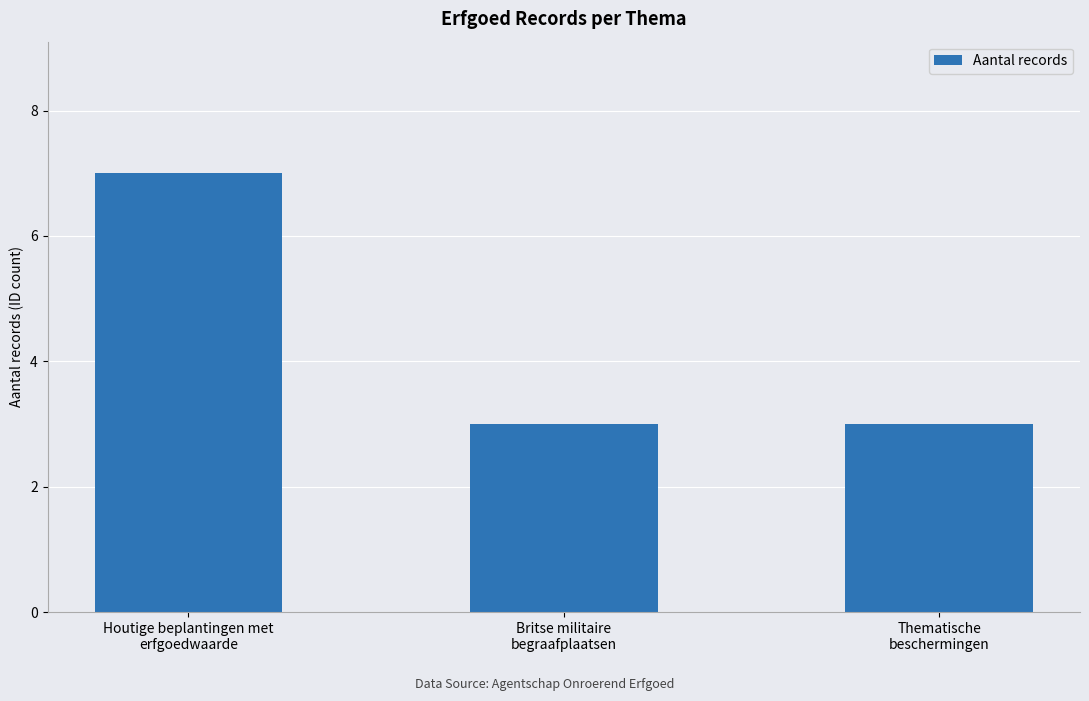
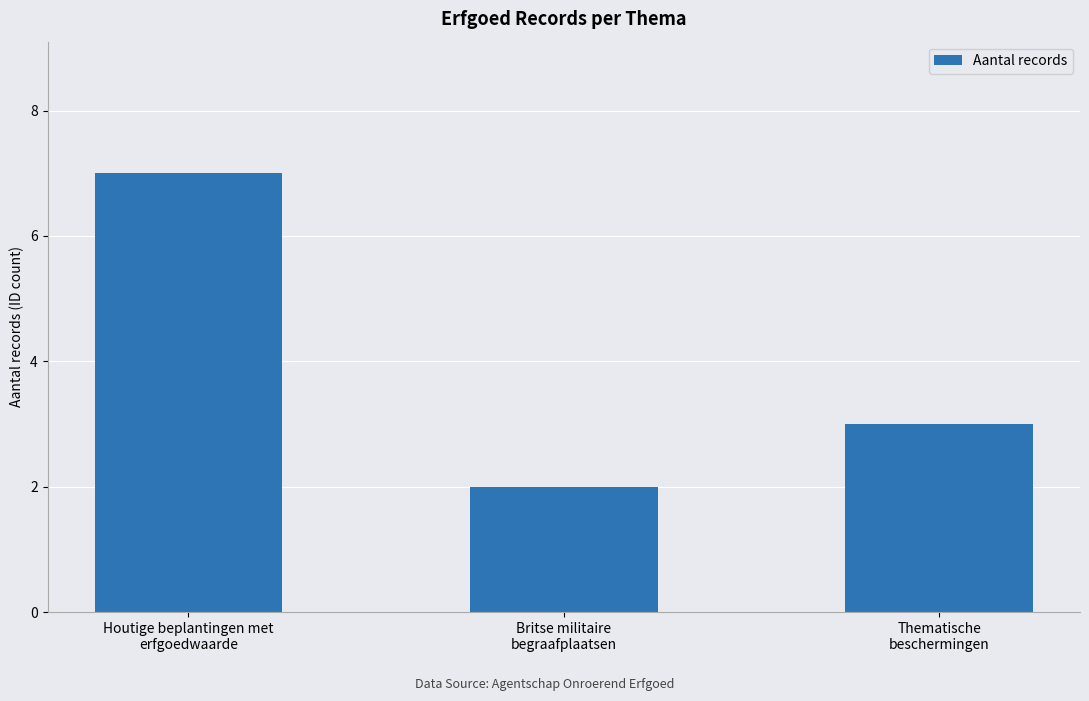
Britse militaire begraafplaatsen: 3 -> 2
